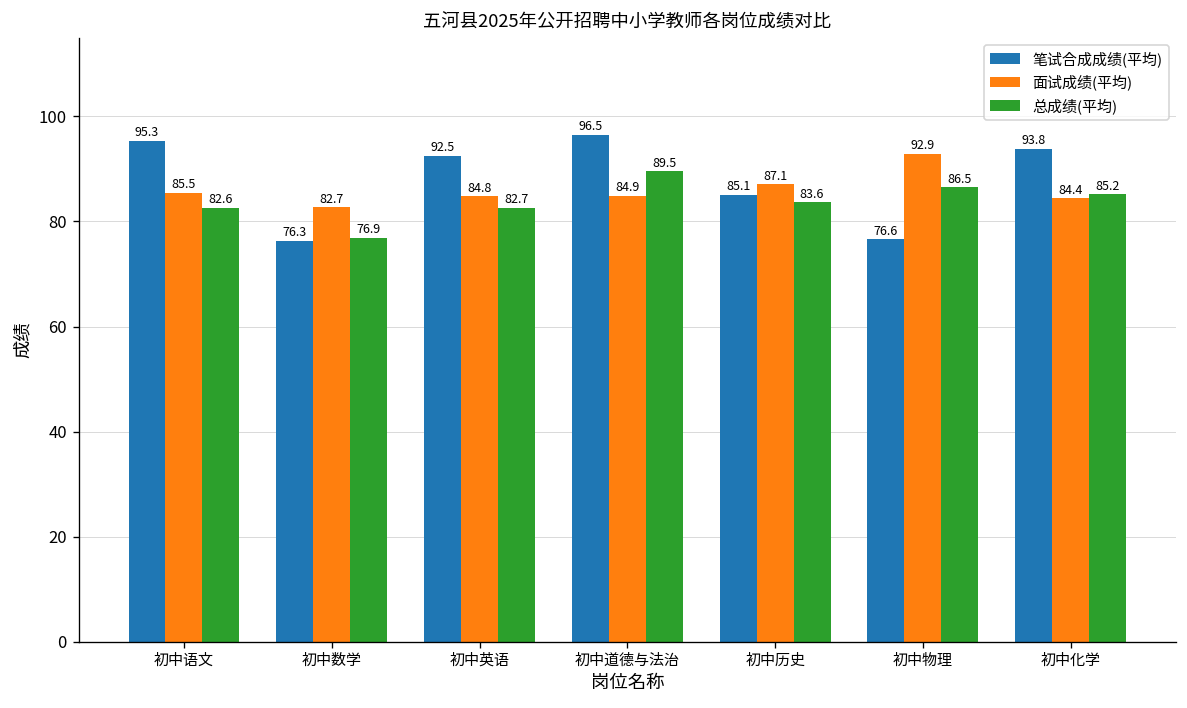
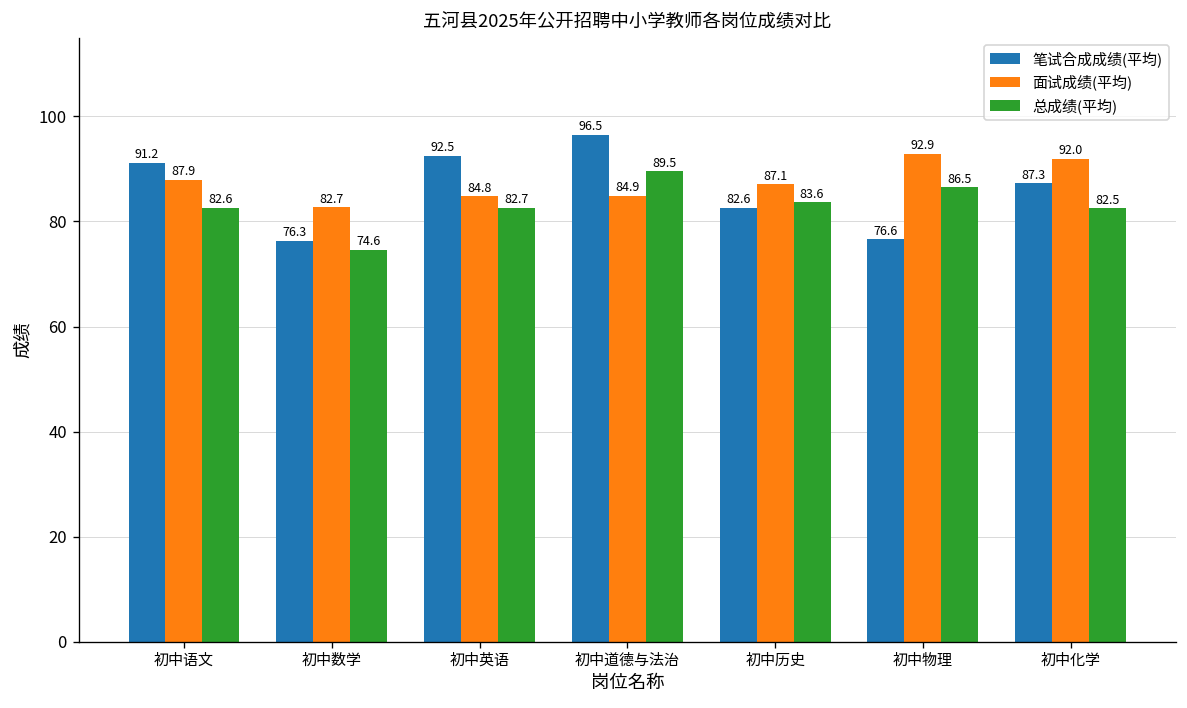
笔试合成成绩(平均), 初中语文: 95.3 -> 91.2
面试成绩(平均), 初中语文: 85.5 -> 87.9
总成绩(平均), 初中数学: 76.9 -> 74.6
笔试合成成绩(平均), 初中历史: 85.1 -> 82.6
笔试合成成绩(平均), 初中化学: 93.8 -> 87.3
面试成绩(平均), 初中化学: 84.4 -> 92.0
总成绩(平均), 初中化学: 85.2 -> 82.5
